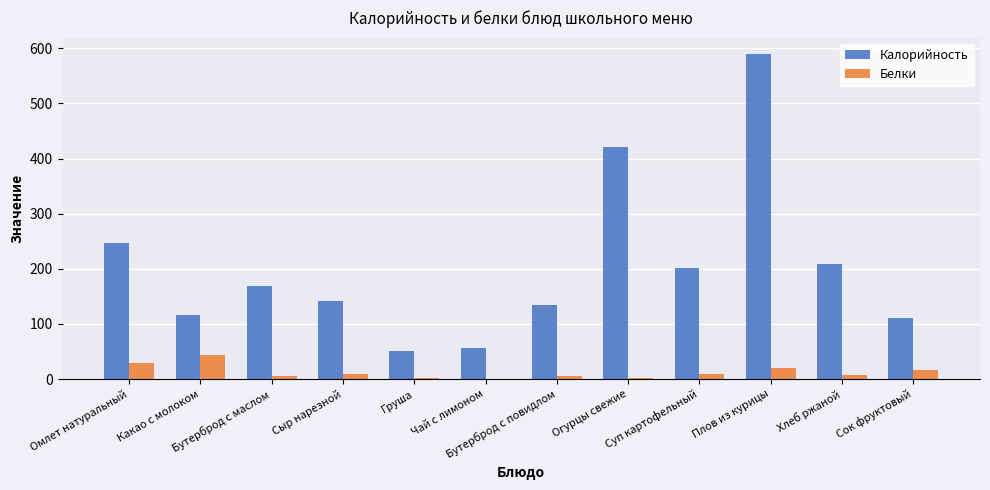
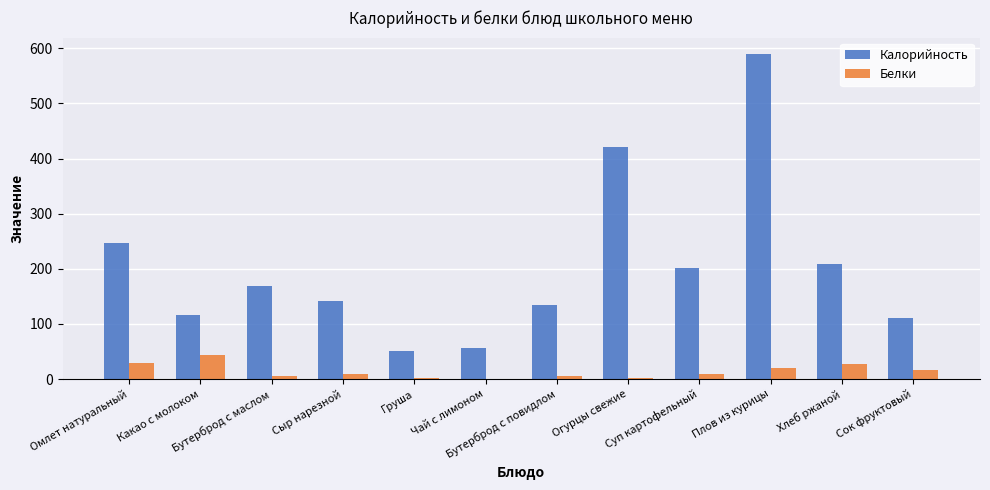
Белки, Хлеб ржаной: 10 -> 30
